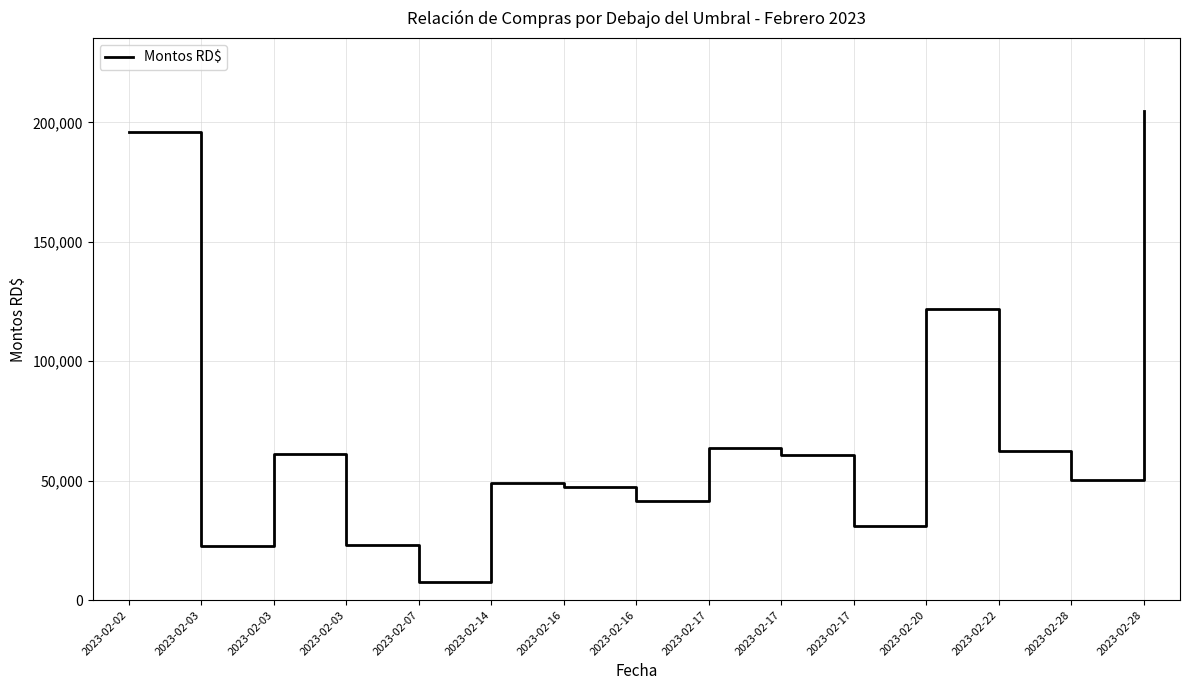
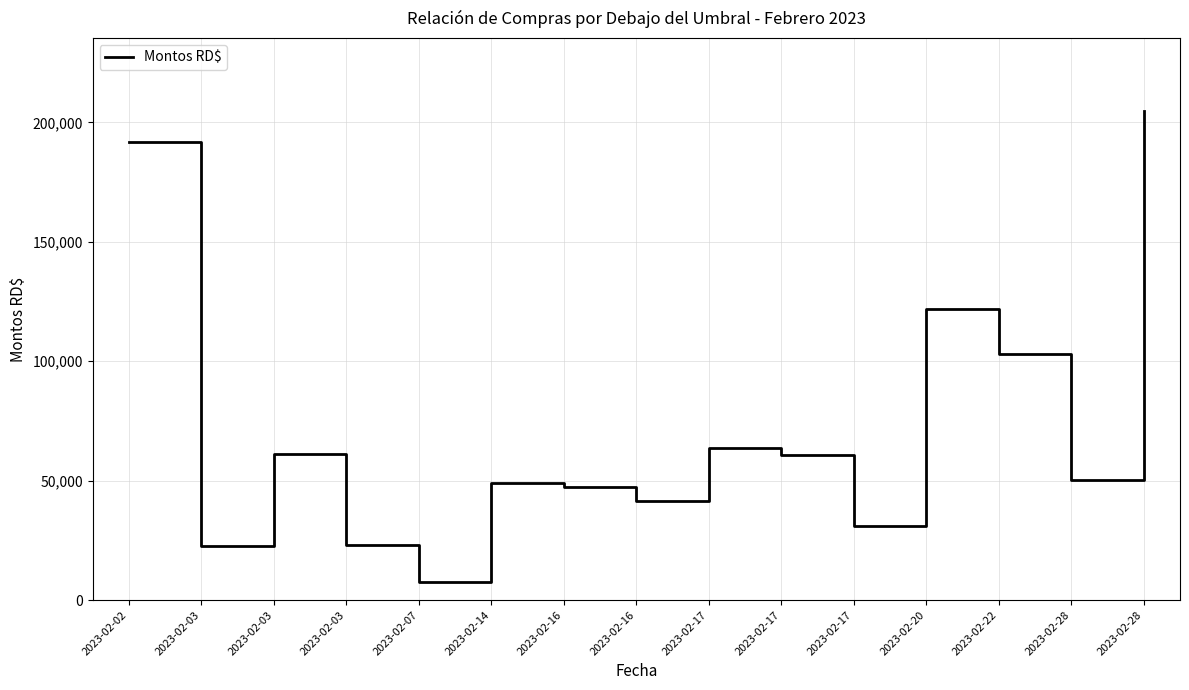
2023-02-02: 196,000 -> 192,000
2023-02-22: 63,000 -> 103,000
